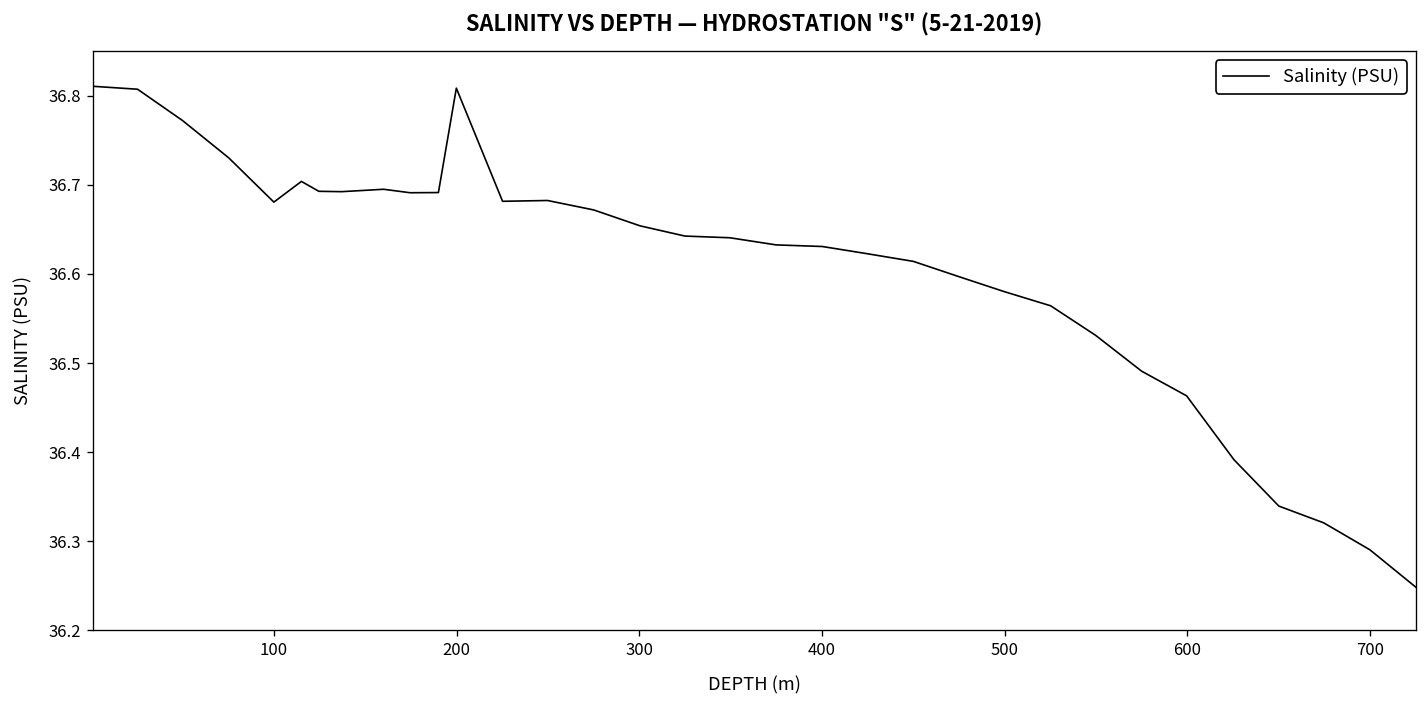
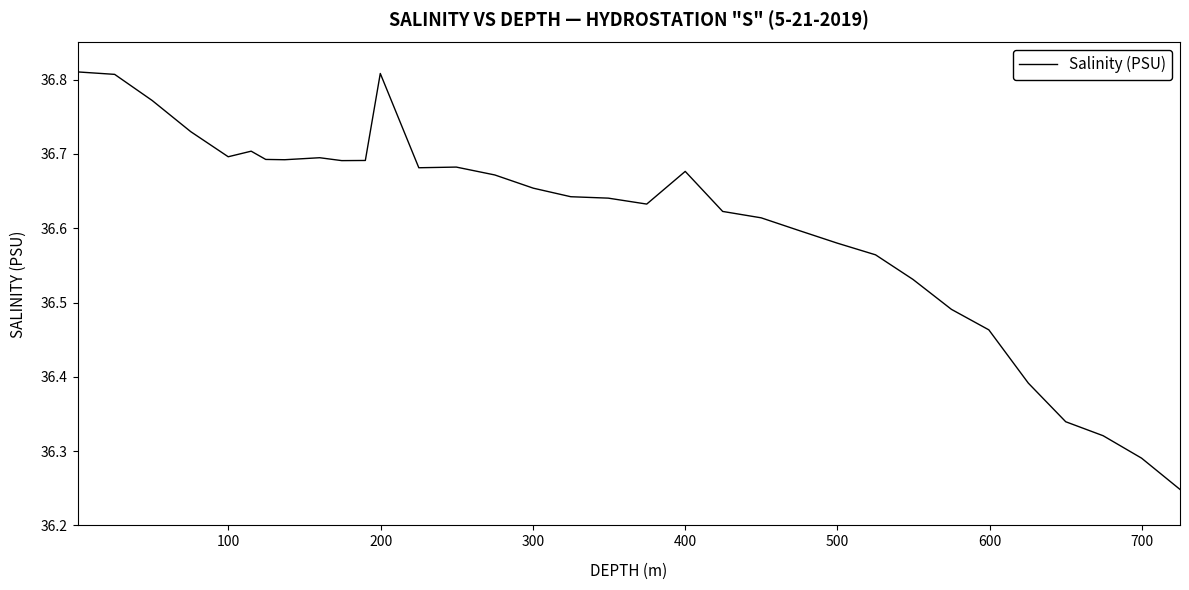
100: 36.68 -> 36.70
400: 36.63 -> 36.68
